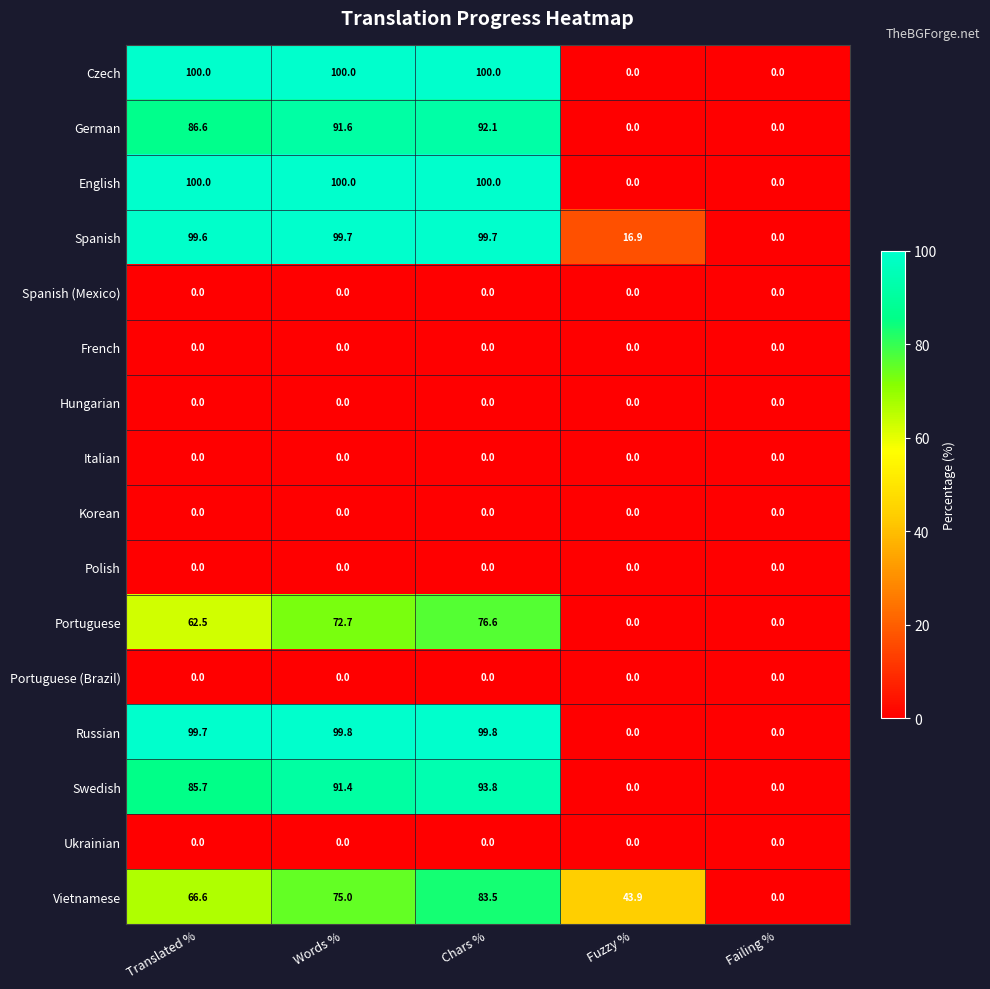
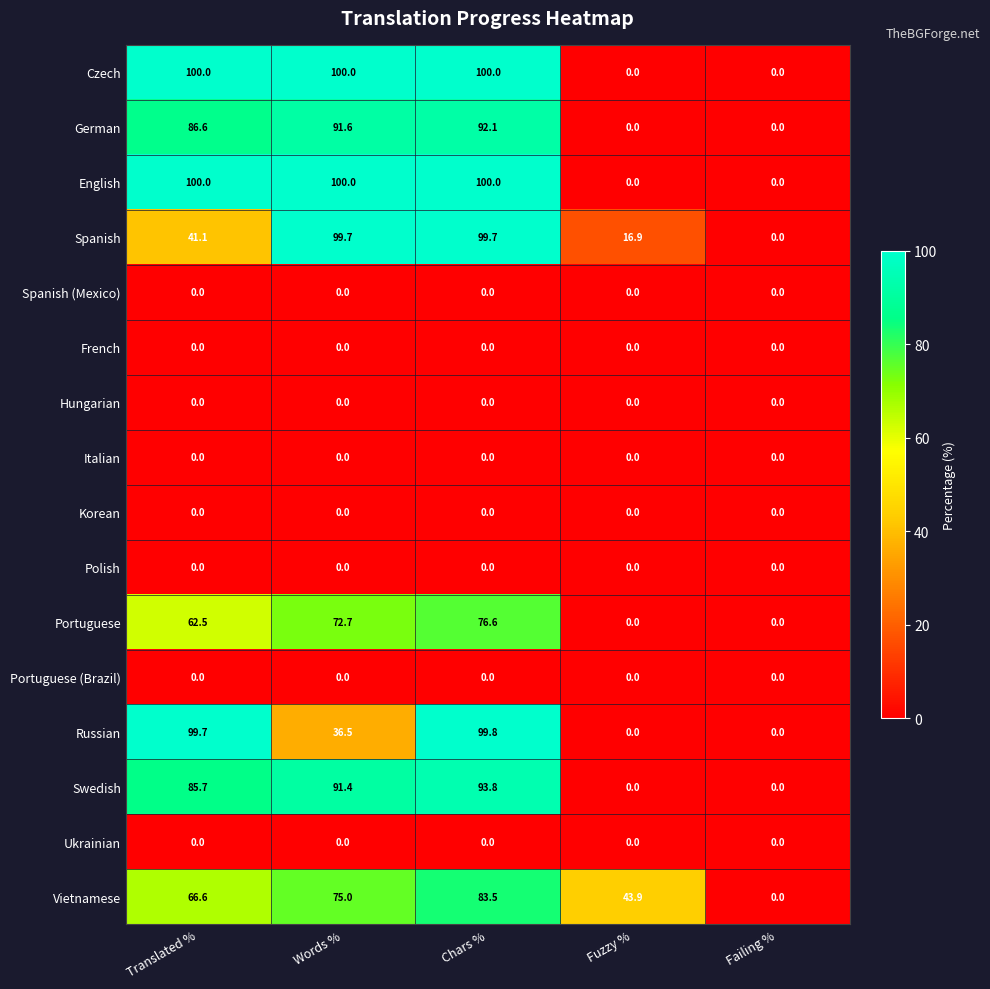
Spanish, Translated %: 99.6 -> 41.1
Russian, Words %: 99.8 -> 36.5
